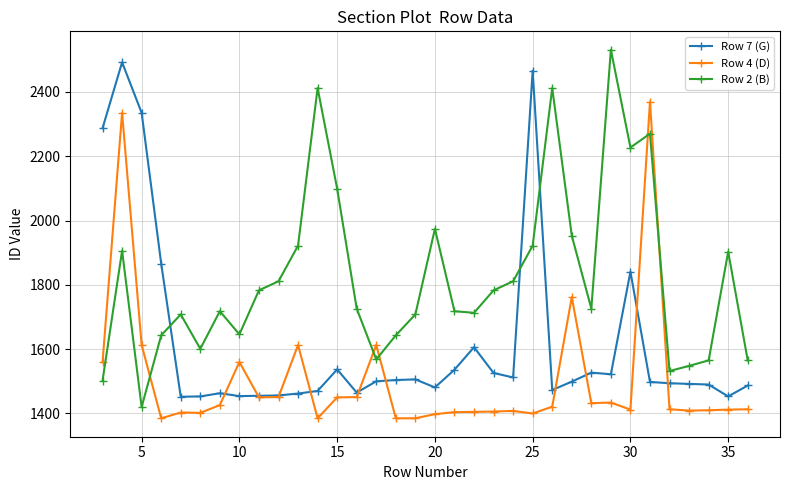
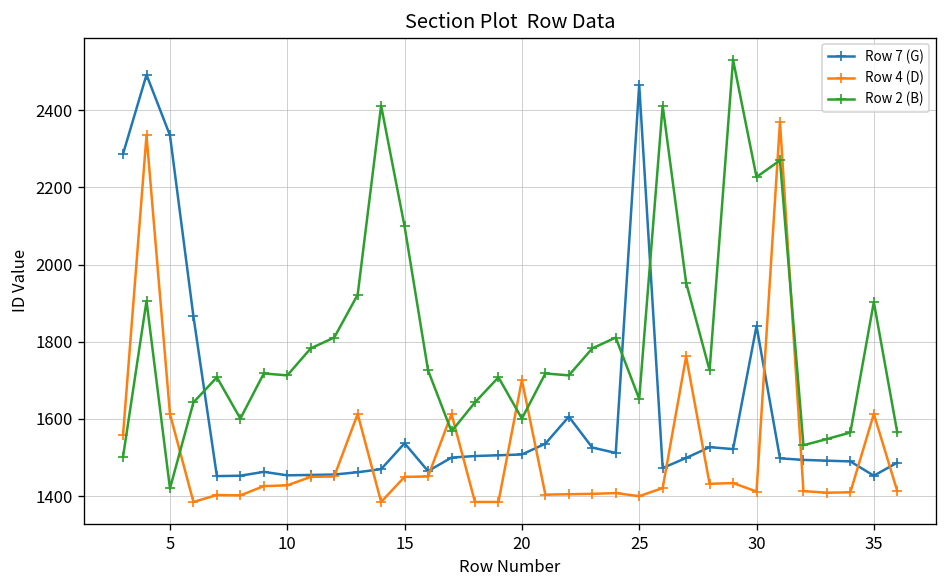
Row 4 (D), 10: 1560 -> 1430
Row 2 (B), 10: 1650 -> 1710
Row 7 (G), 20: 1480 -> 1510
Row 4 (D), 20: 1400 -> 1700
Row 2 (B), 20: 1970 -> 1600
Row 2 (B), 25: 1920 -> 1650
Row 4 (D), 35: 1410 -> 1610
